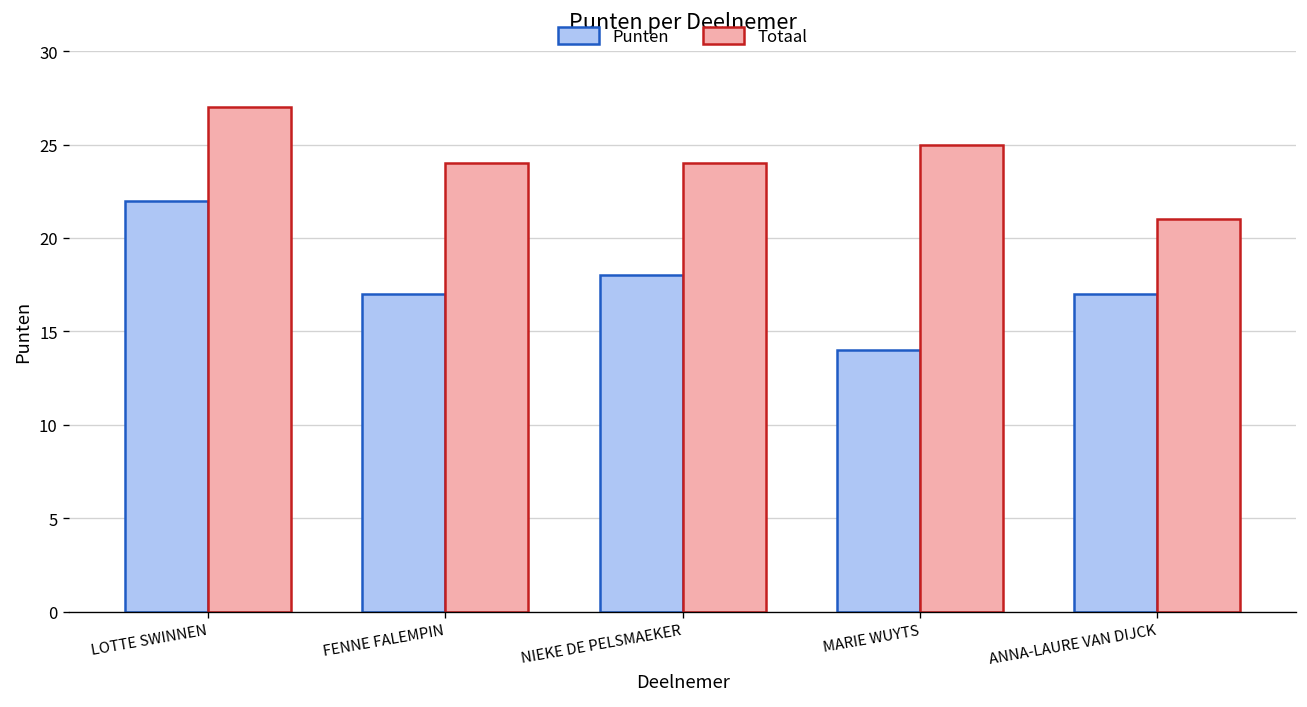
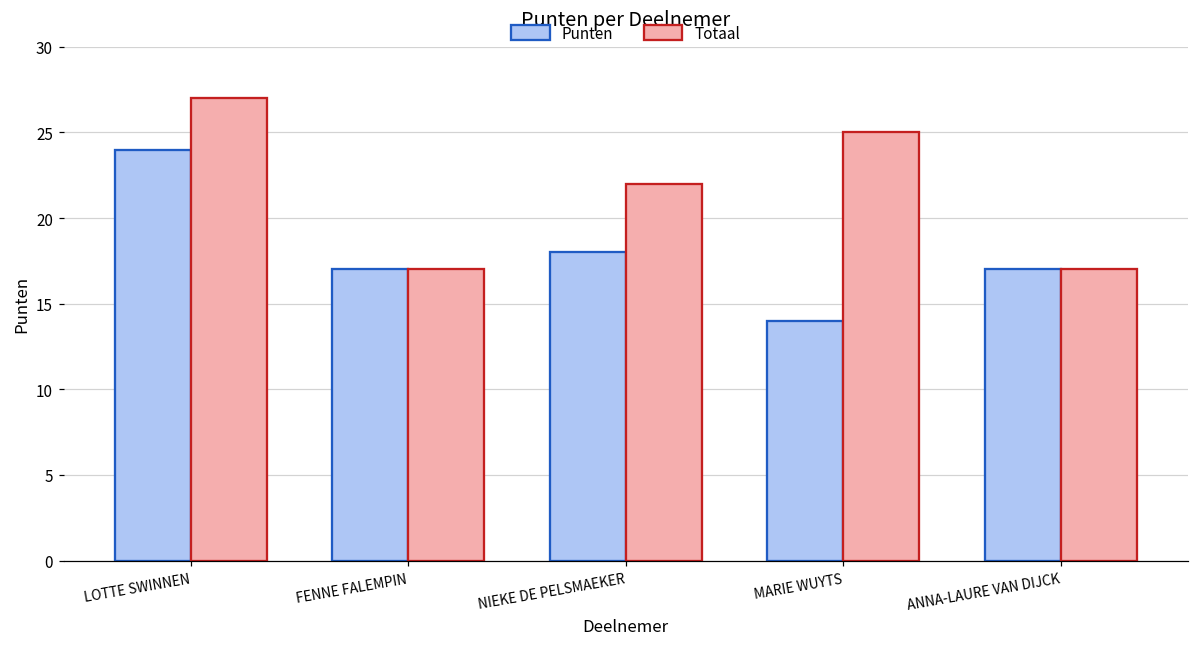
Punten, LOTTE SWINNEN: 22 -> 24
Totaal, FENNE FALEMPIN: 24 -> 17
Totaal, NIEKE DE PELSMAEKER: 24 -> 22
Totaal, ANNA-LAURE VAN DIJCK: 21 -> 17
